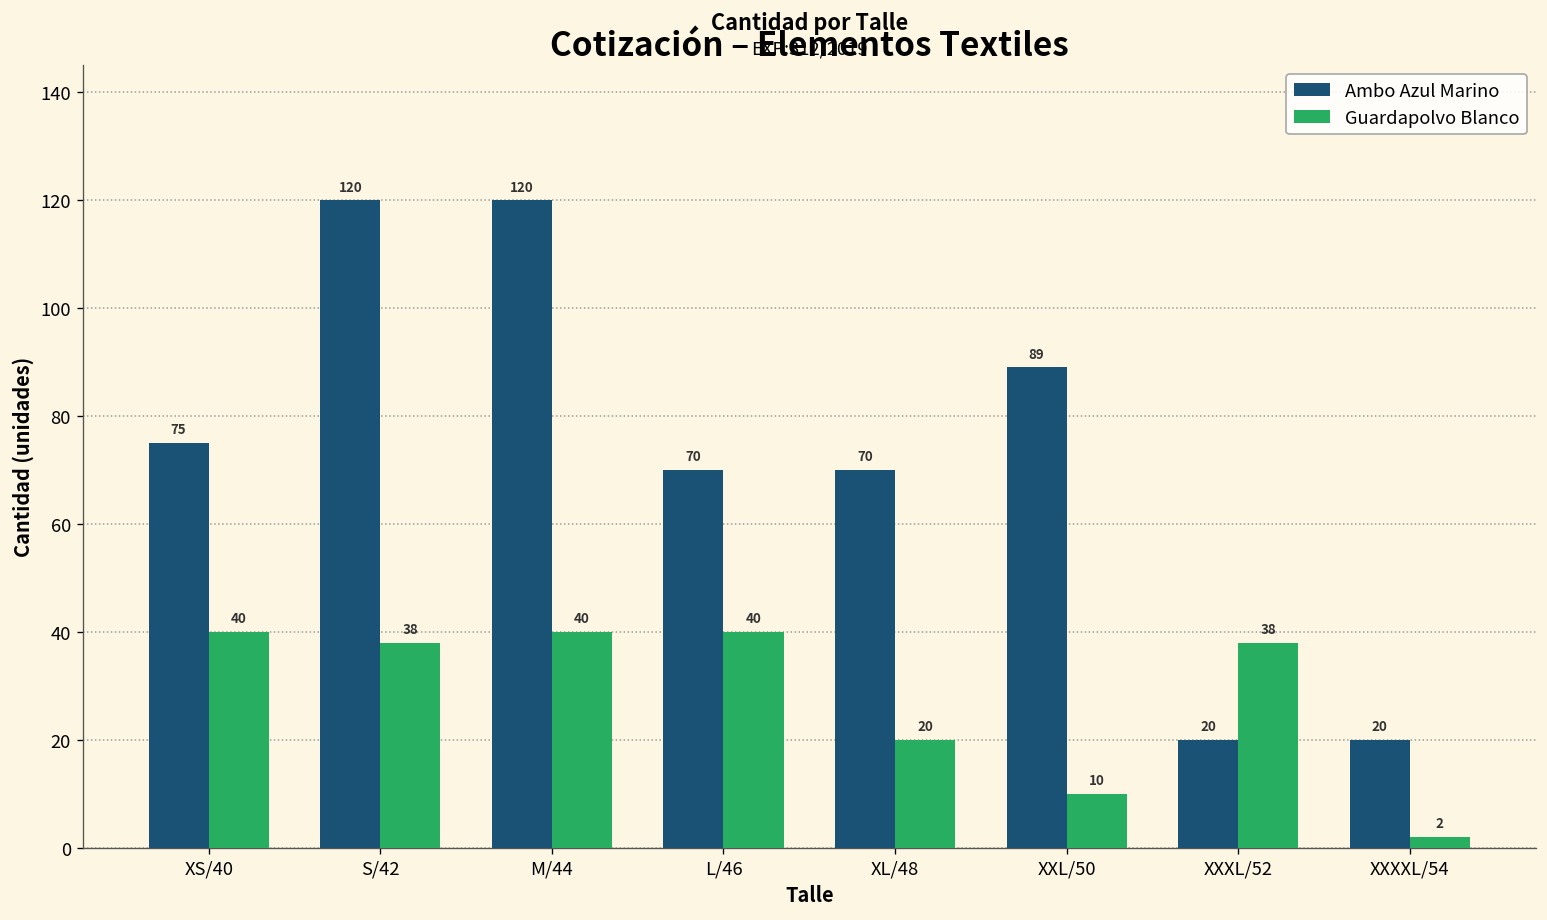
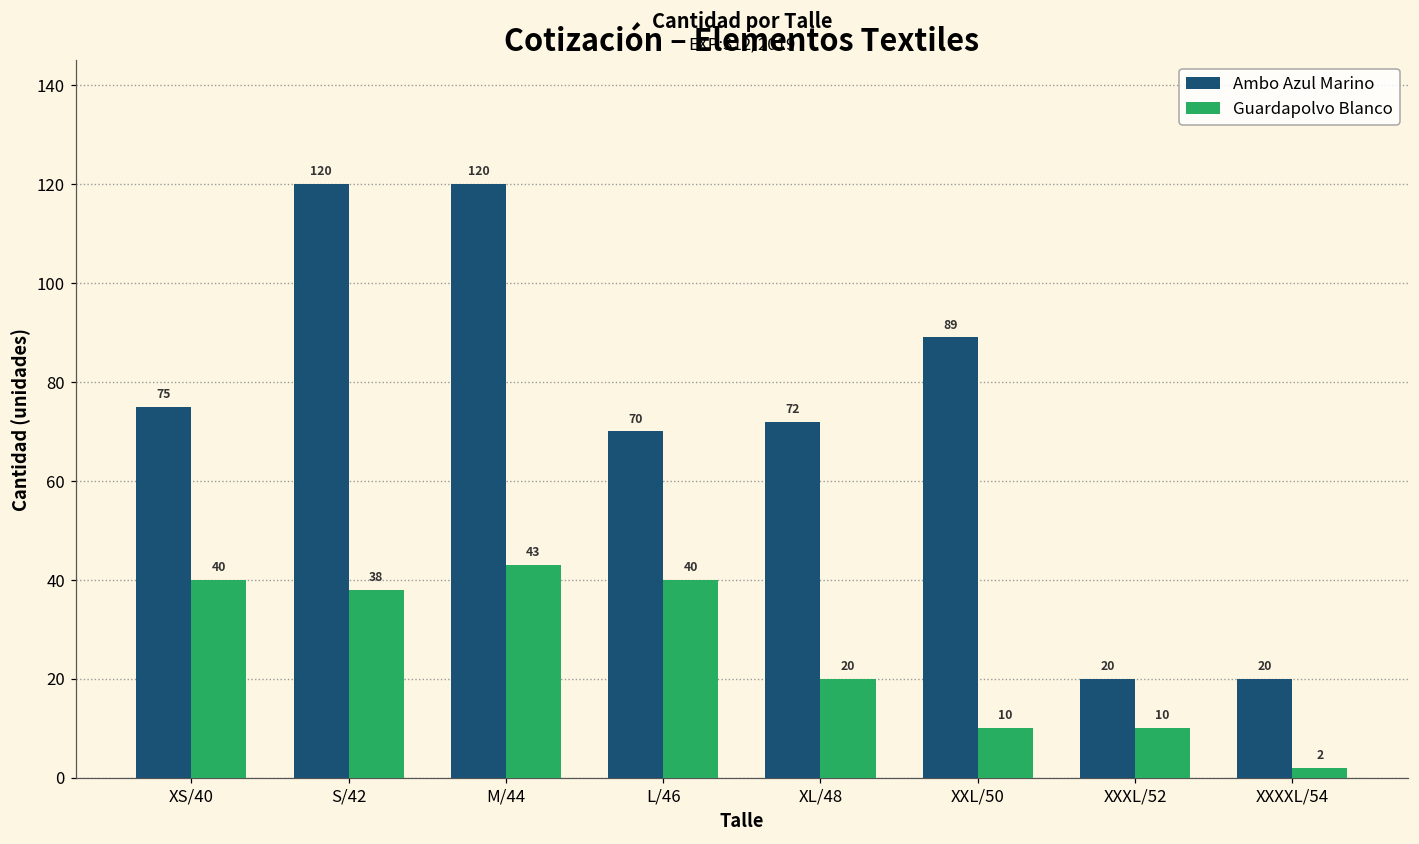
Guardapolvo Blanco, M/44: 40 -> 43
Ambo Azul Marino, XL/48: 70 -> 72
Guardapolvo Blanco, XXXL/52: 38 -> 10
